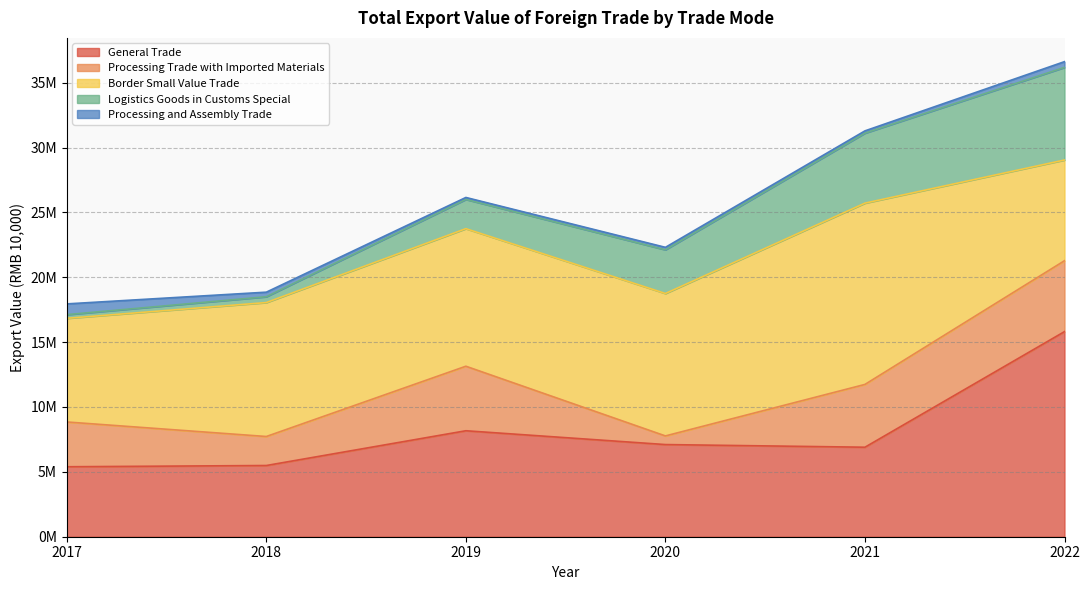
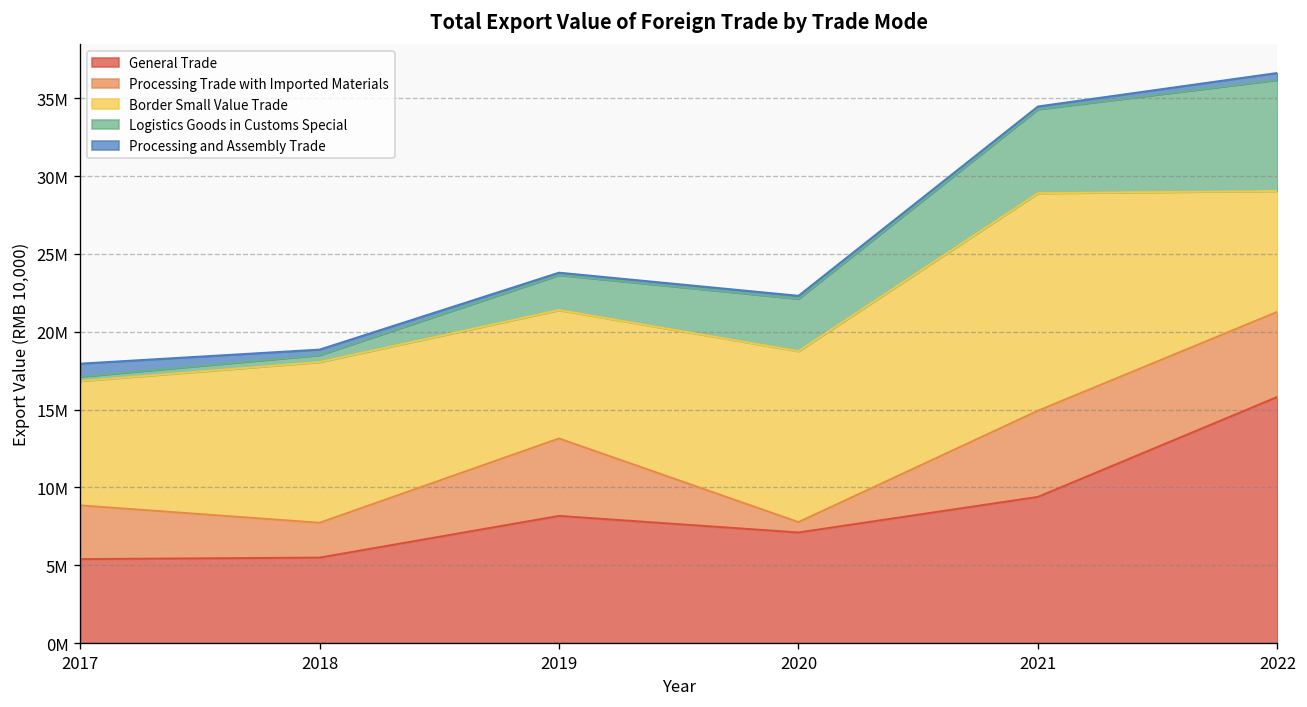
Border Small Value Trade, 2019: 10600000 -> 8200000
General Trade, 2021: 6900000 -> 9400000
Processing Trade with Imported Materials, 2021: 4800000 -> 5500000
